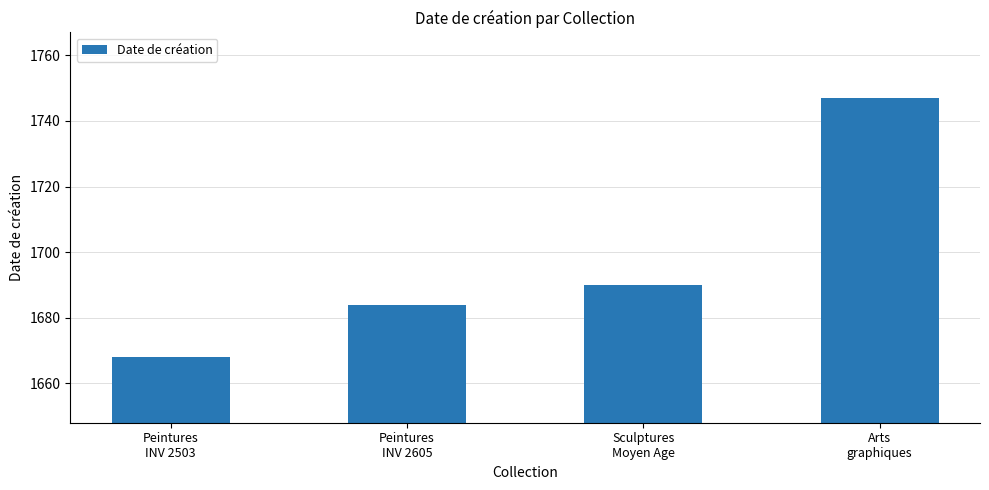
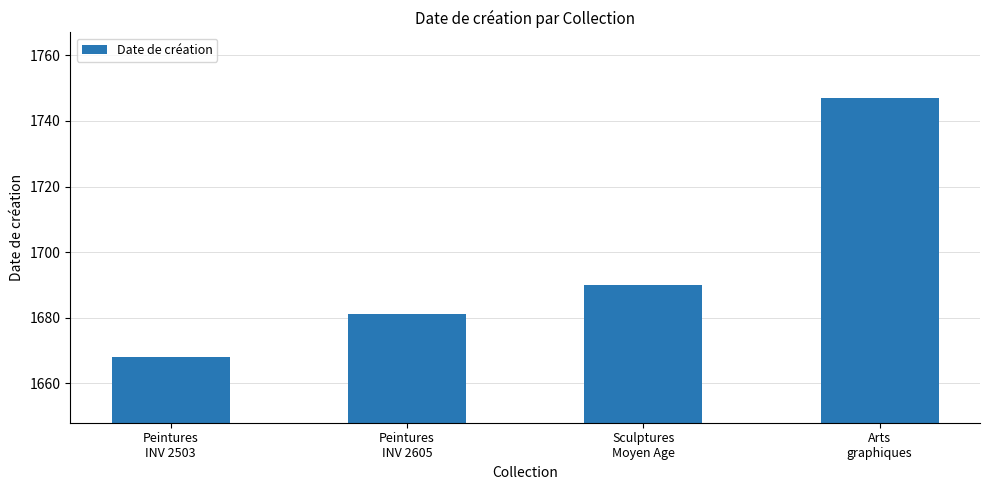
Peintures INV 2605: 1684 -> 1681
